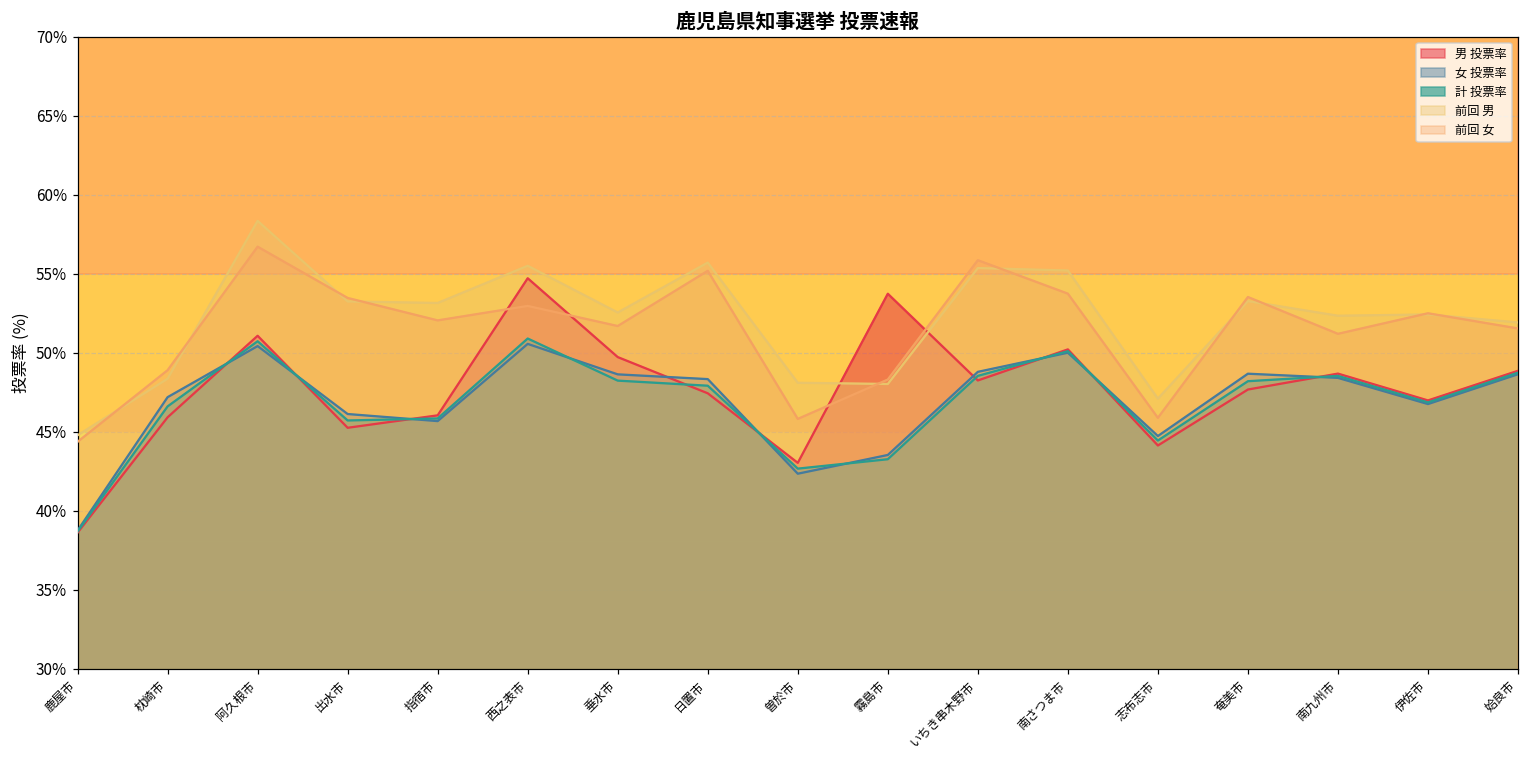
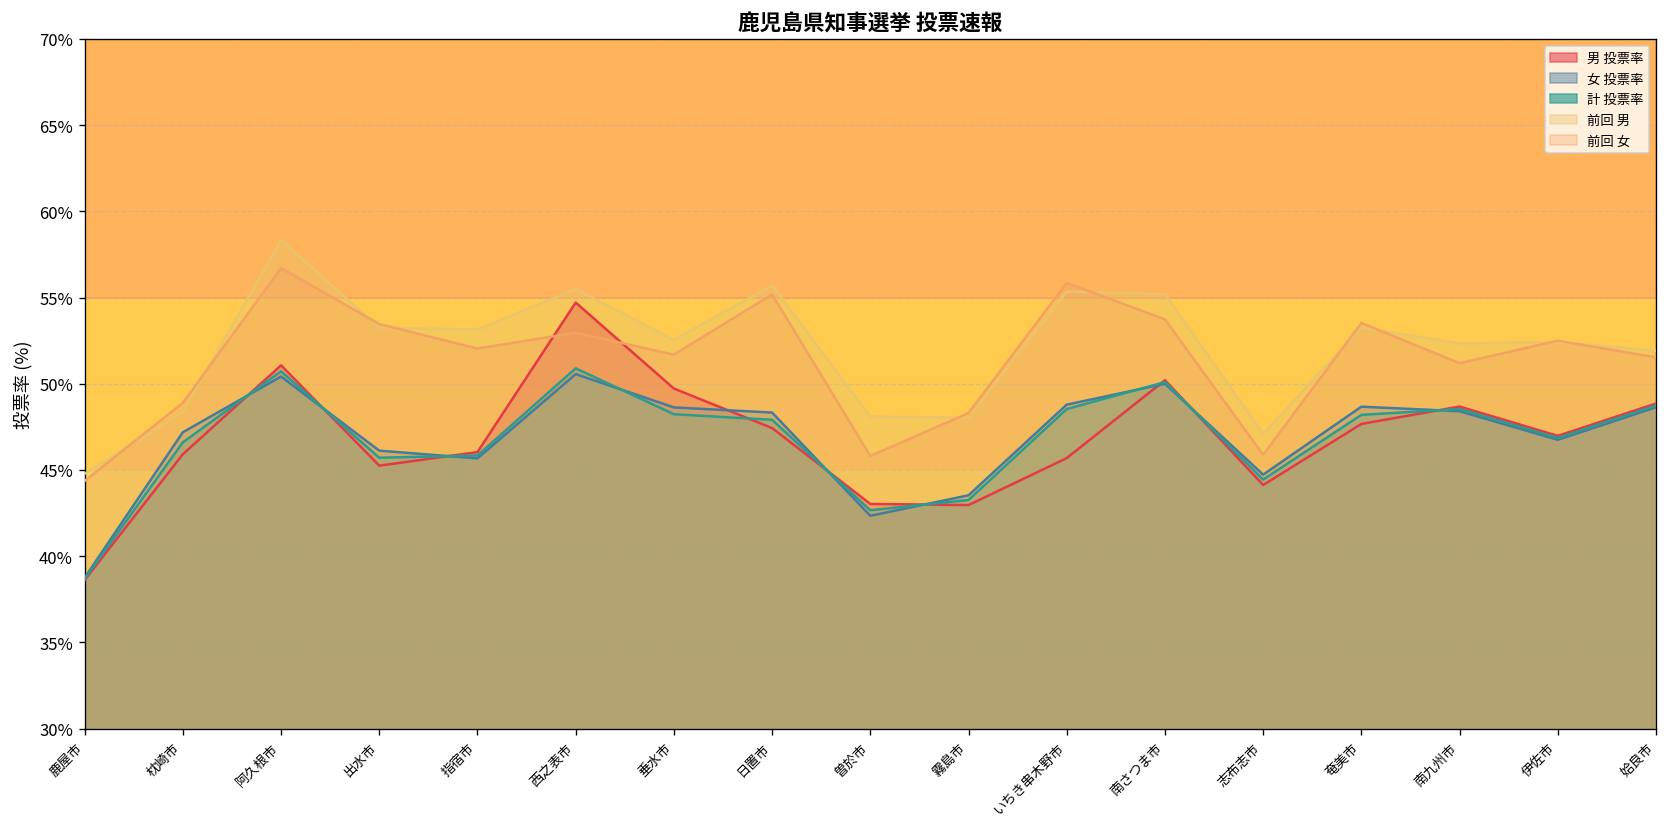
男 投票率, 霧島市: 53.7% -> 43.0%
男 投票率, いちき串木野市: 48.2% -> 45.7%
